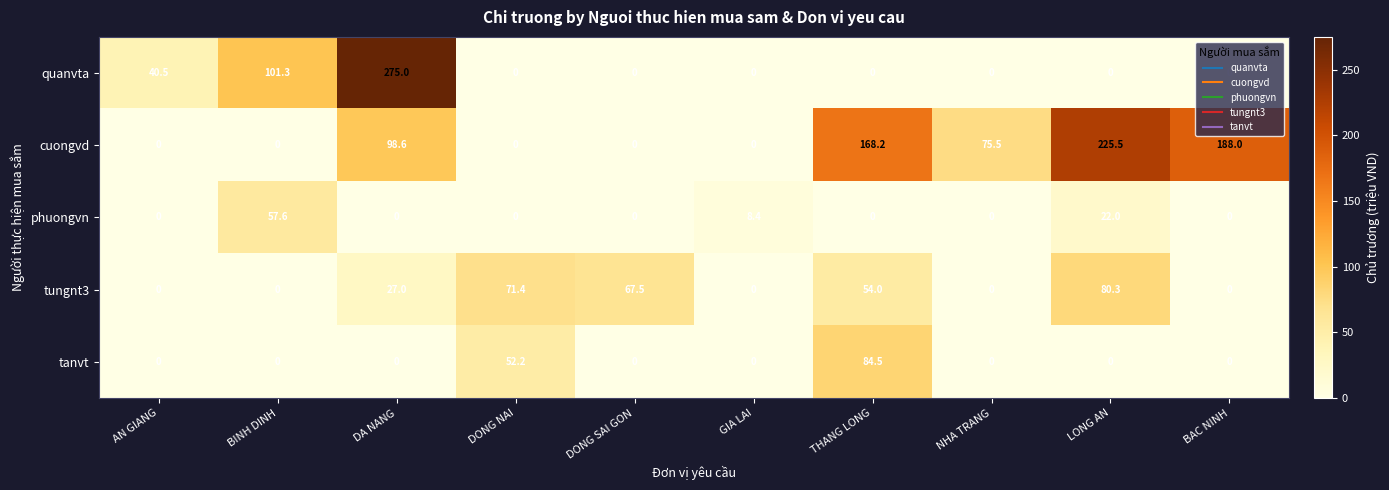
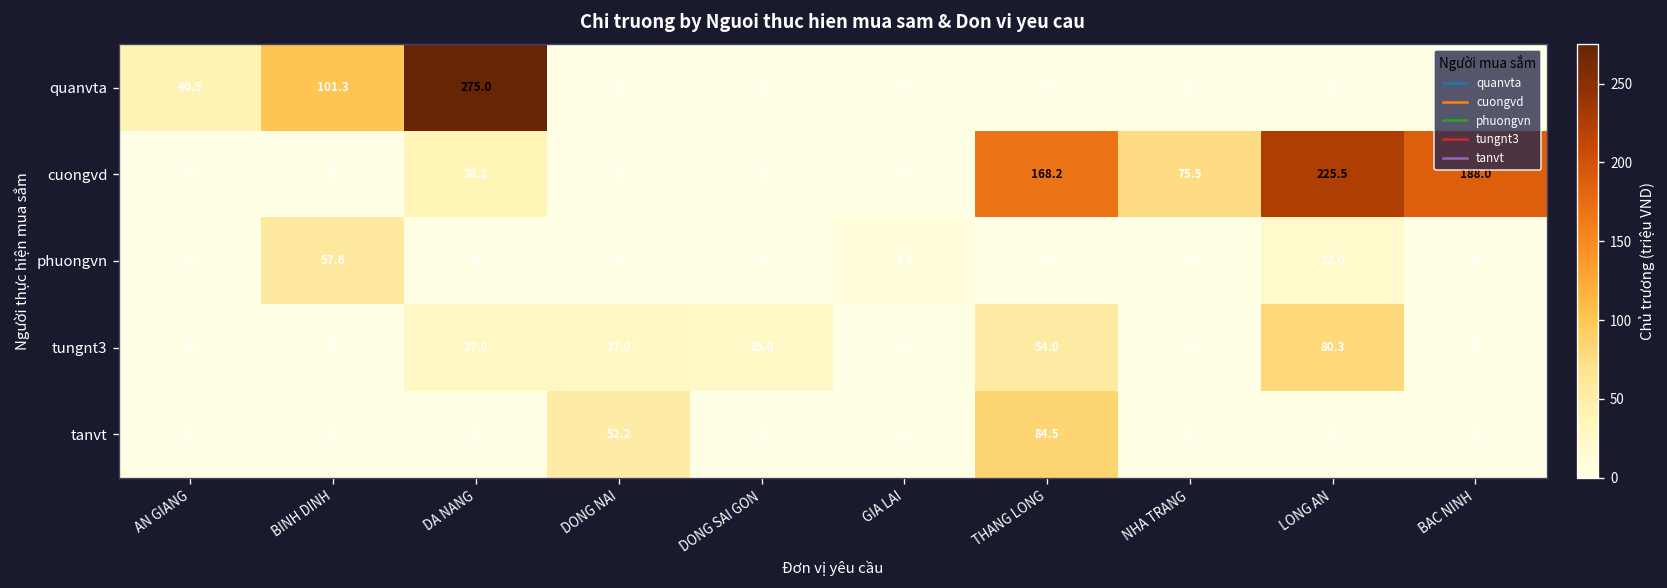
cuongvd, DA NANG: 98.6 -> 38.2
tungnt3, DONG NAI: 71.4 -> 27.0
tungnt3, DONG SAI GON: 67.5 -> 25.0
